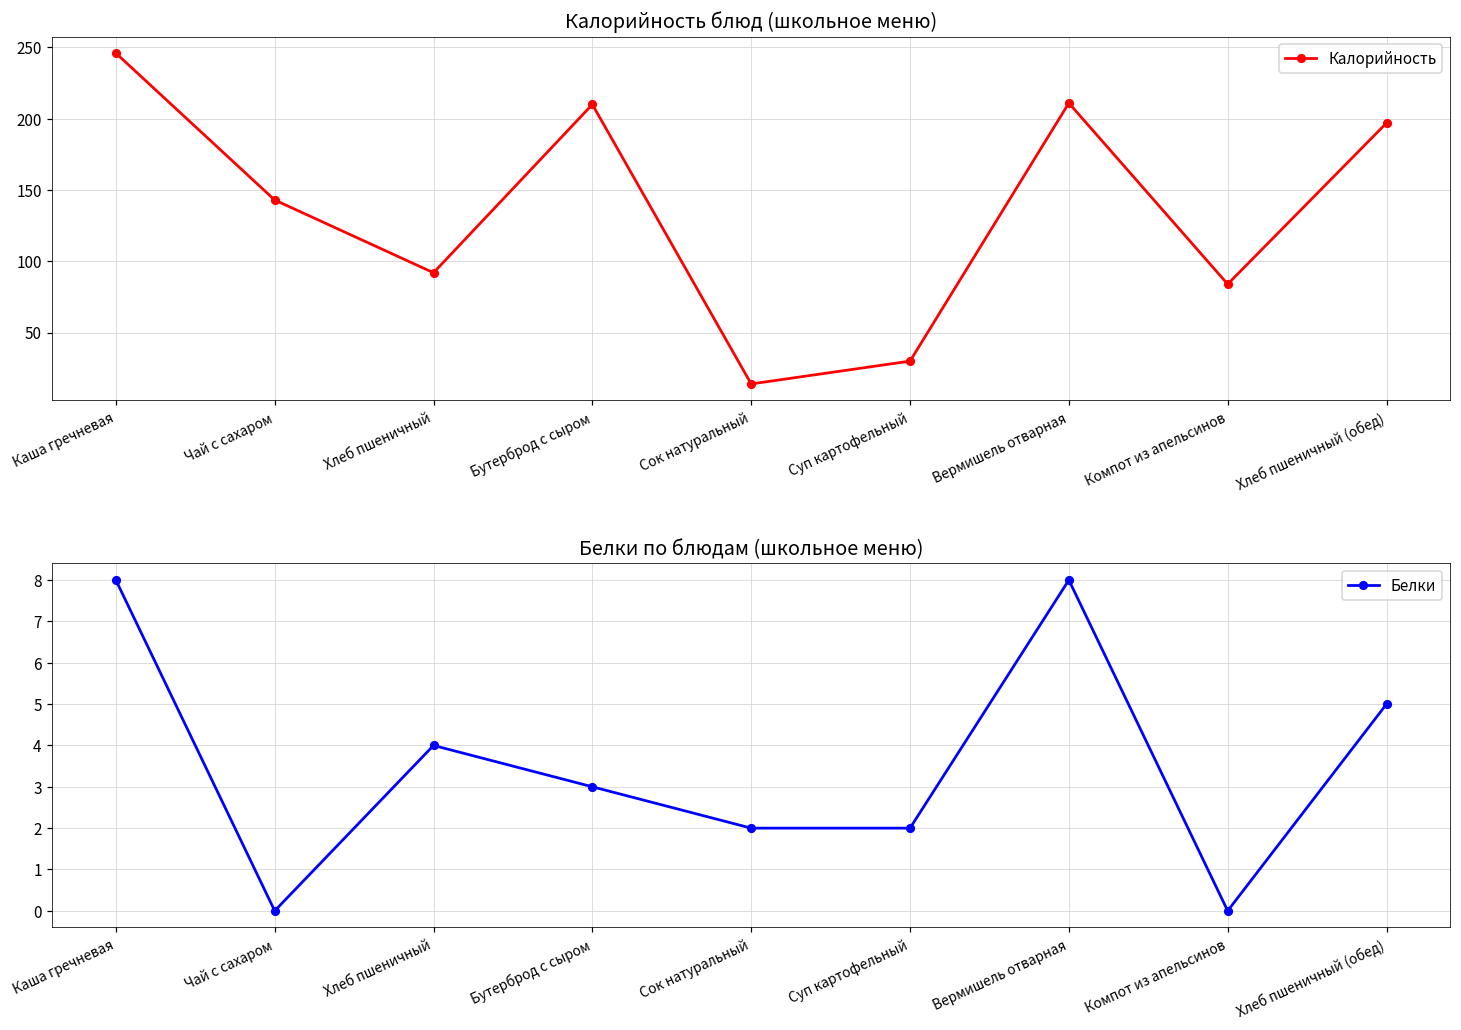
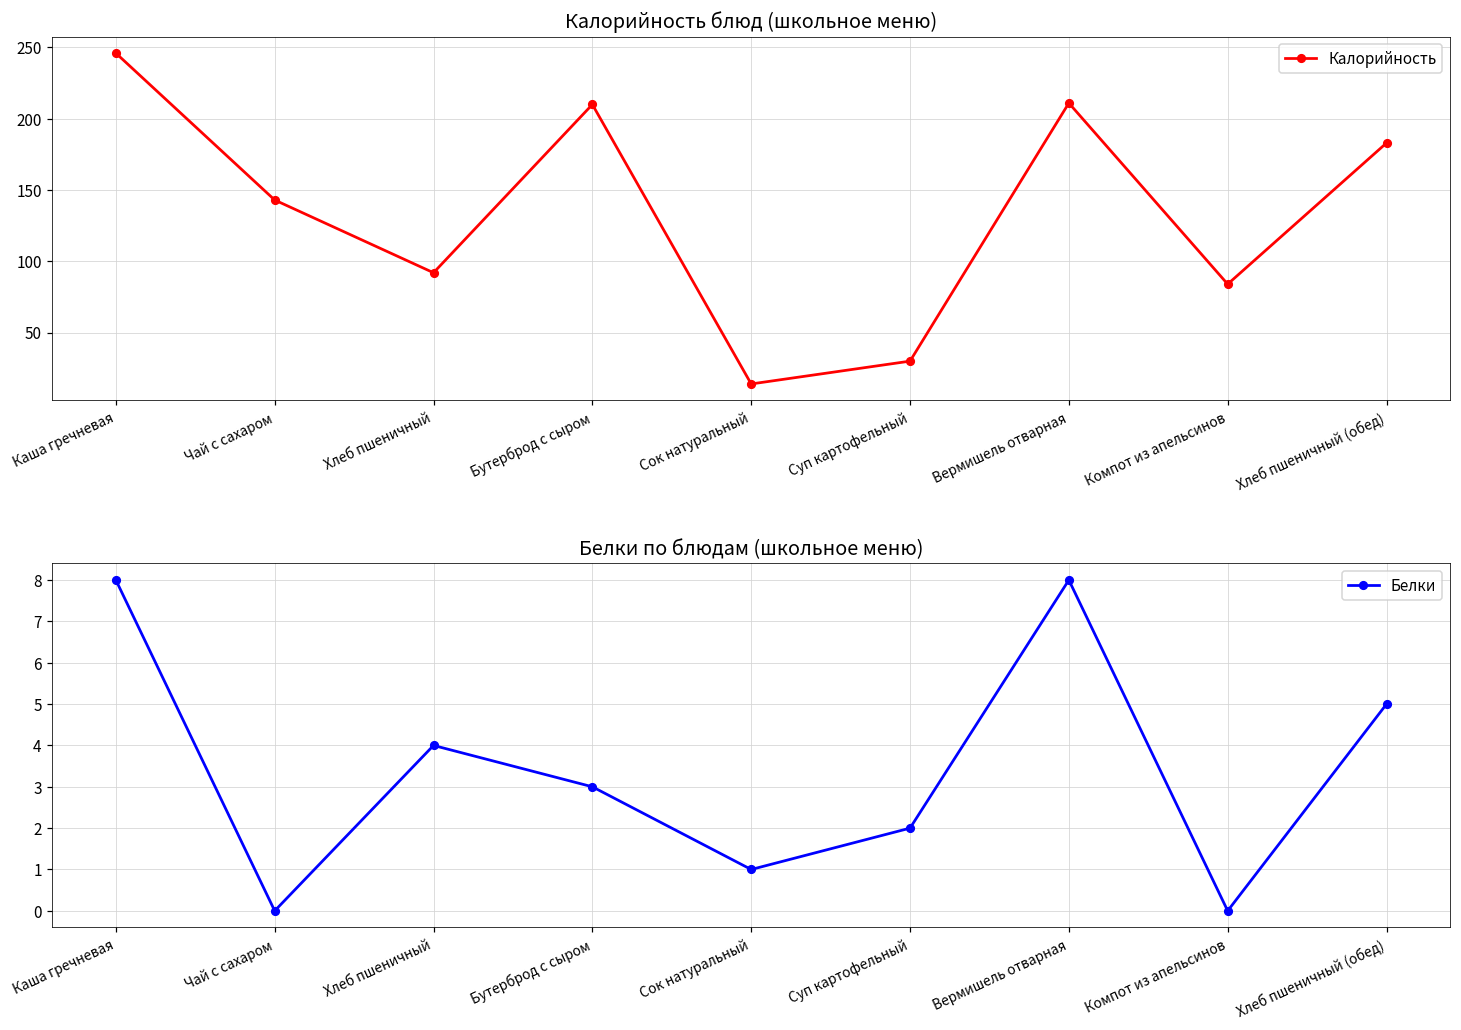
Калорийность блюд (школьное меню), Хлеб пшеничный (обед): 197 -> 183
Белки по блюдам (школьное меню), Сок натуральный: 2 -> 1
